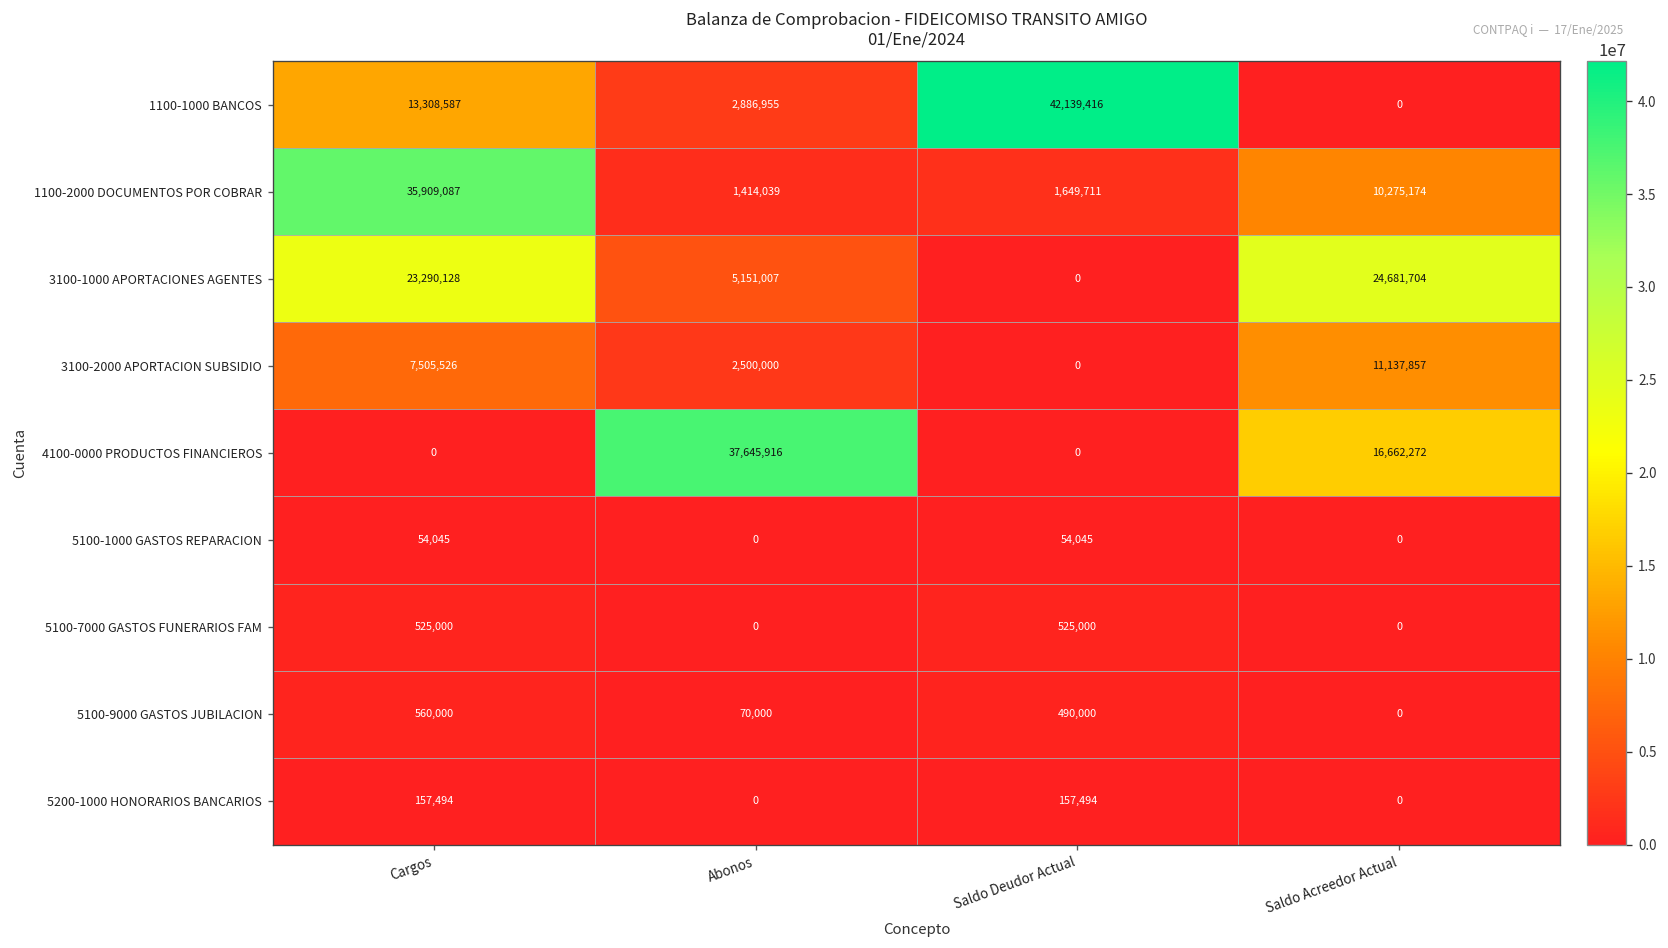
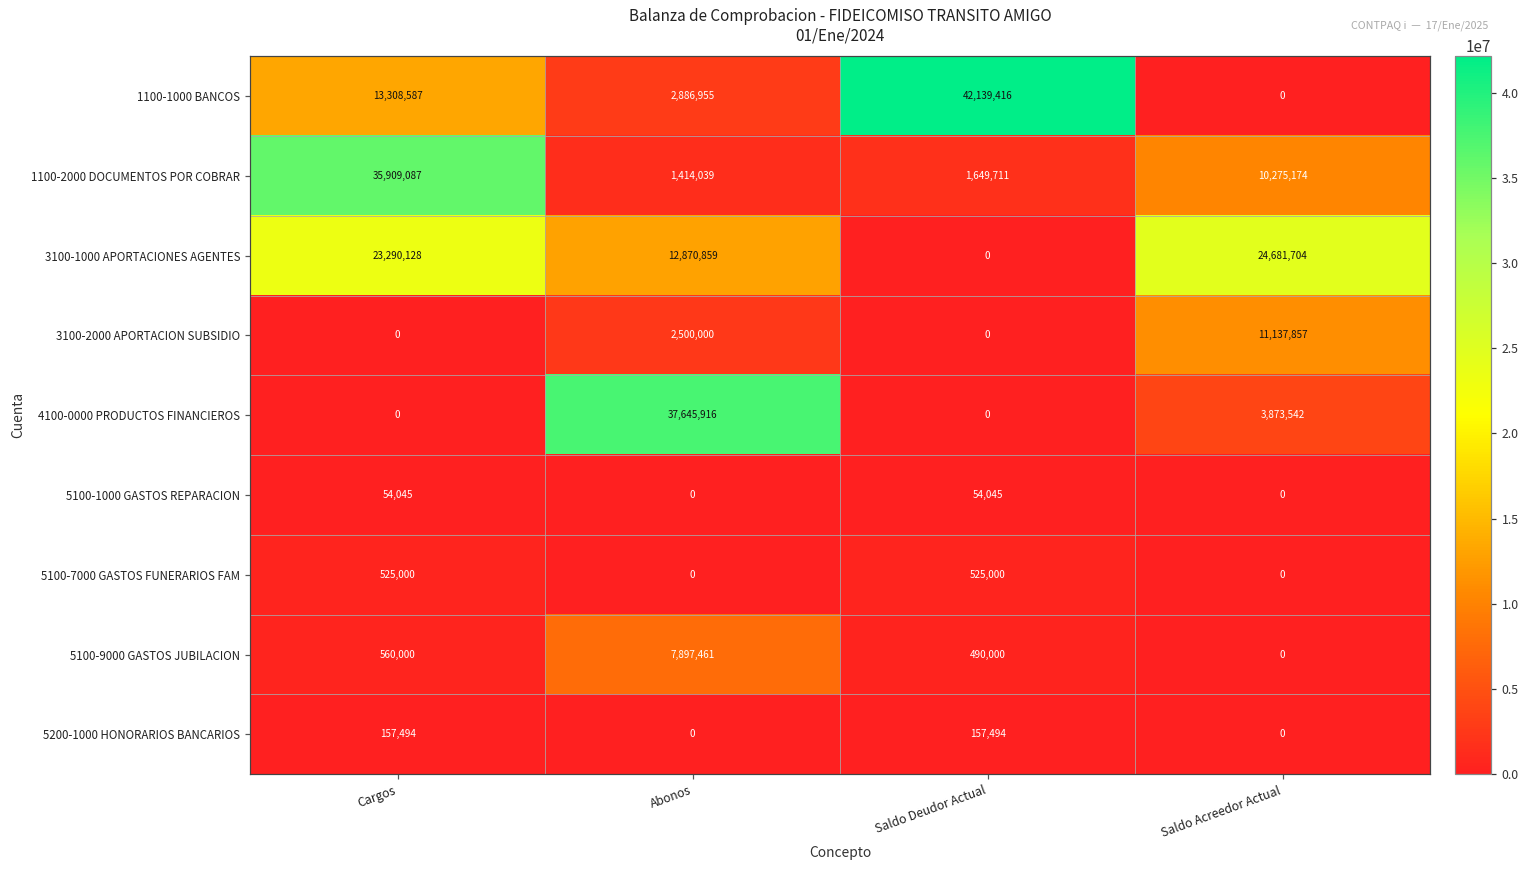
3100-1000 APORTACIONES AGENTES, Abonos: 5,151,007 -> 12,870,859
3100-2000 APORTACION SUBSIDIO, Cargos: 7,505,526 -> 0
4100-0000 PRODUCTOS FINANCIEROS, Saldo Acreedor Actual: 16,662,272 -> 3,873,542
5100-9000 GASTOS JUBILACION, Abonos: 70,000 -> 7,897,461
